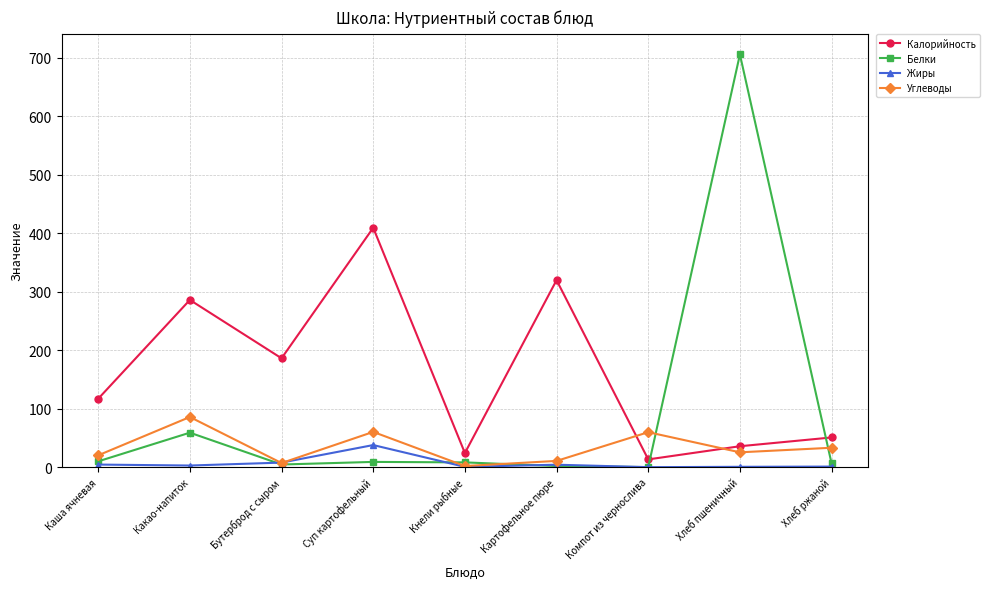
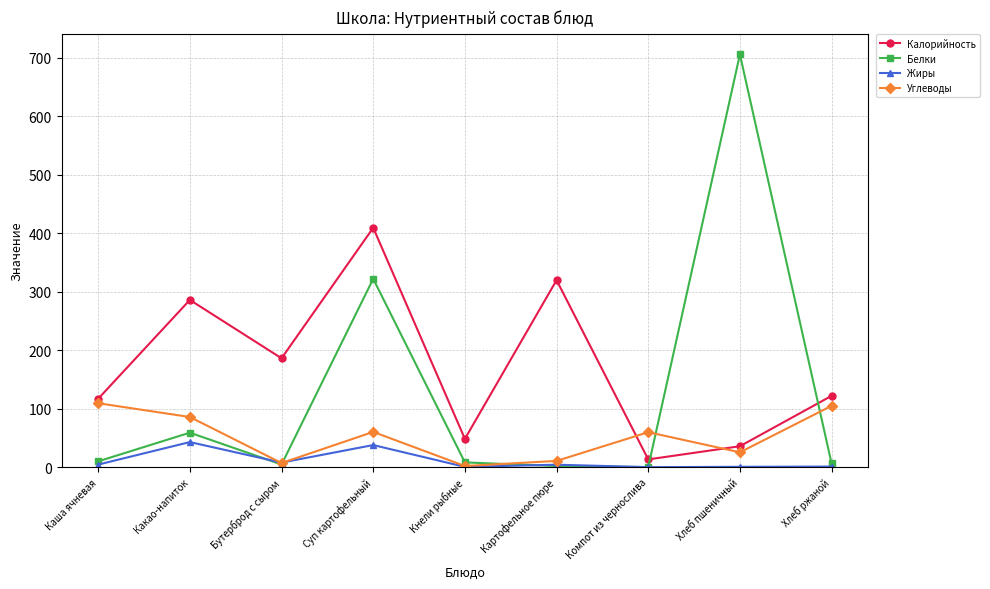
Углеводы, Каша ячневая: 20 -> 110
Жиры, Какао-напиток: 0 -> 40
Белки, Суп картофельный: 10 -> 320
Калорийность, Кнели рыбные: 20 -> 50
Калорийность, Хлеб ржаной: 50 -> 120
Углеводы, Хлеб ржаной: 30 -> 110
